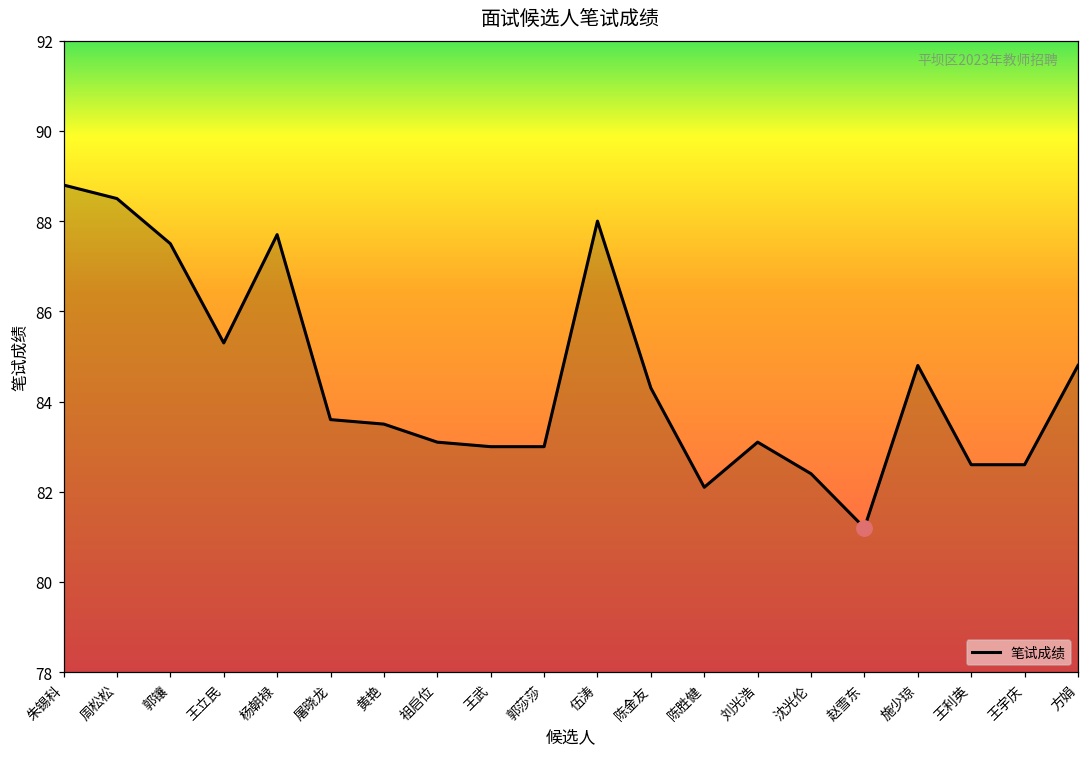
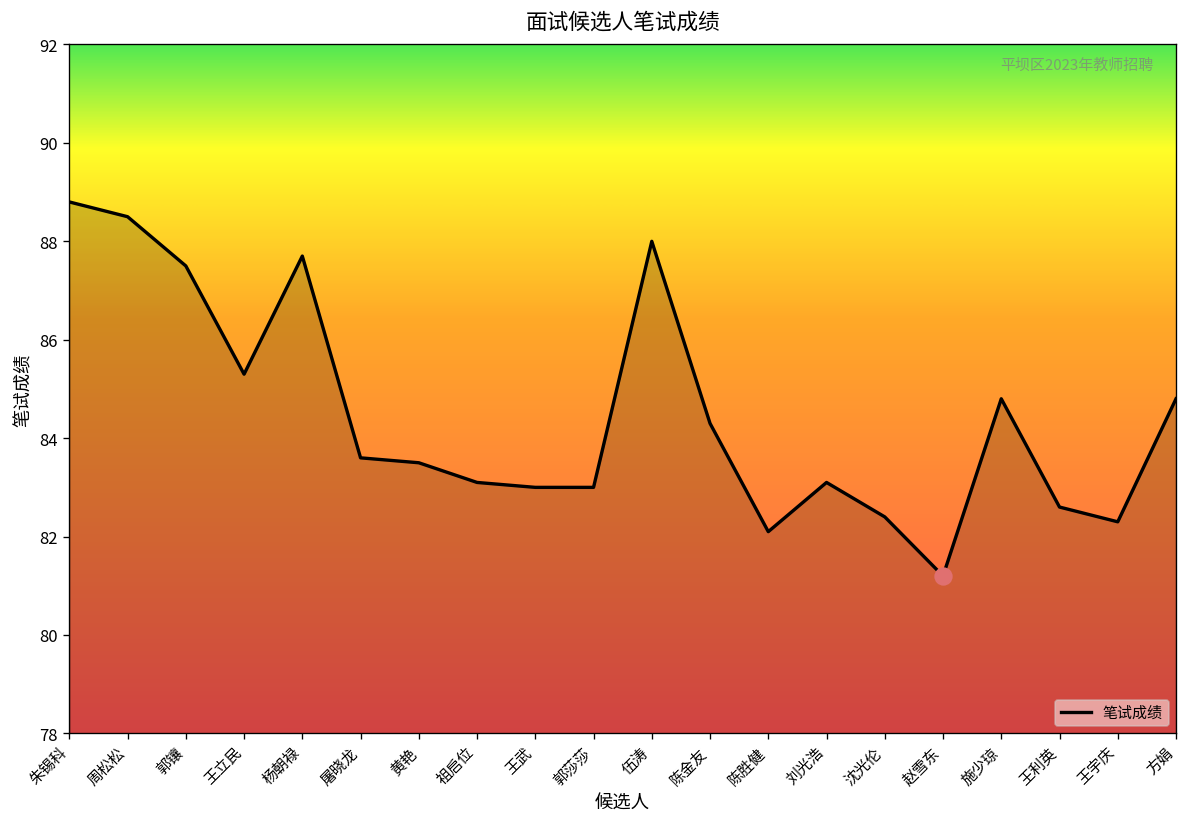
笔试成绩, 王宇庆: 82.6 -> 82.3
